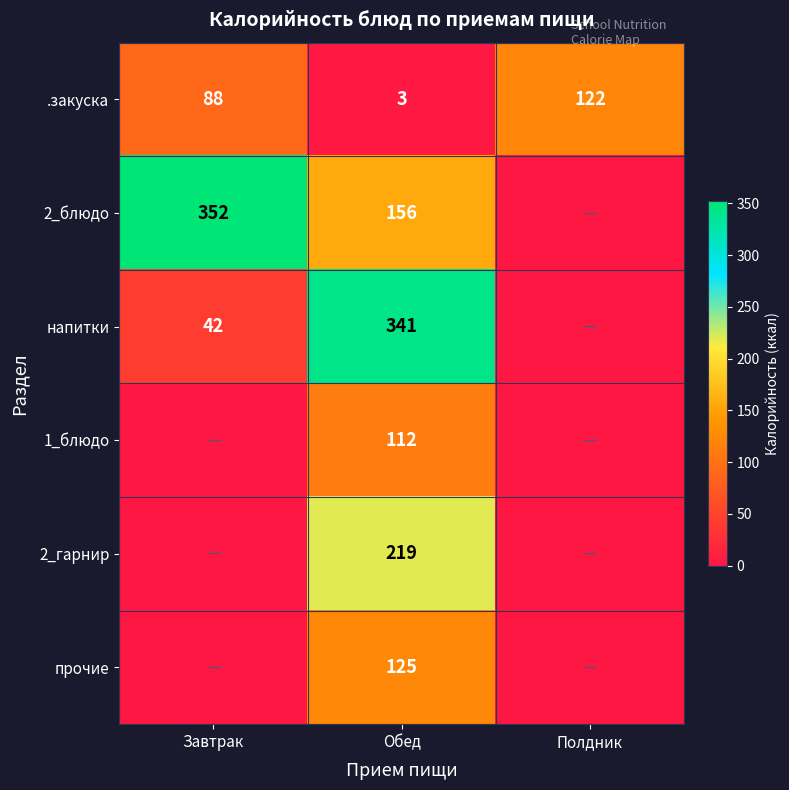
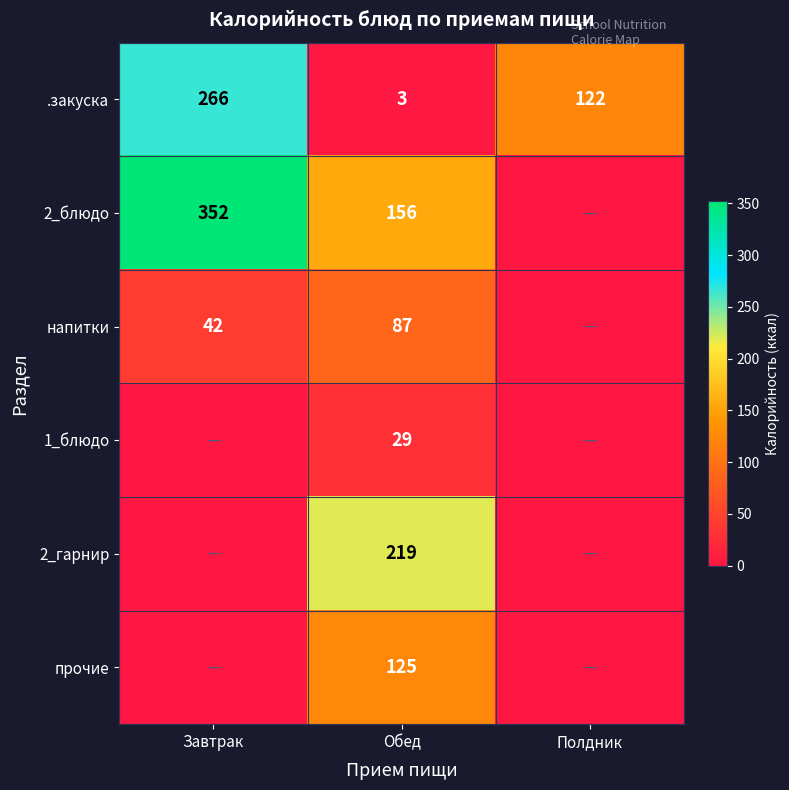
.закуска, Завтрак: 88 -> 266
напитки, Обед: 341 -> 87
1_блюдо, Обед: 112 -> 29
